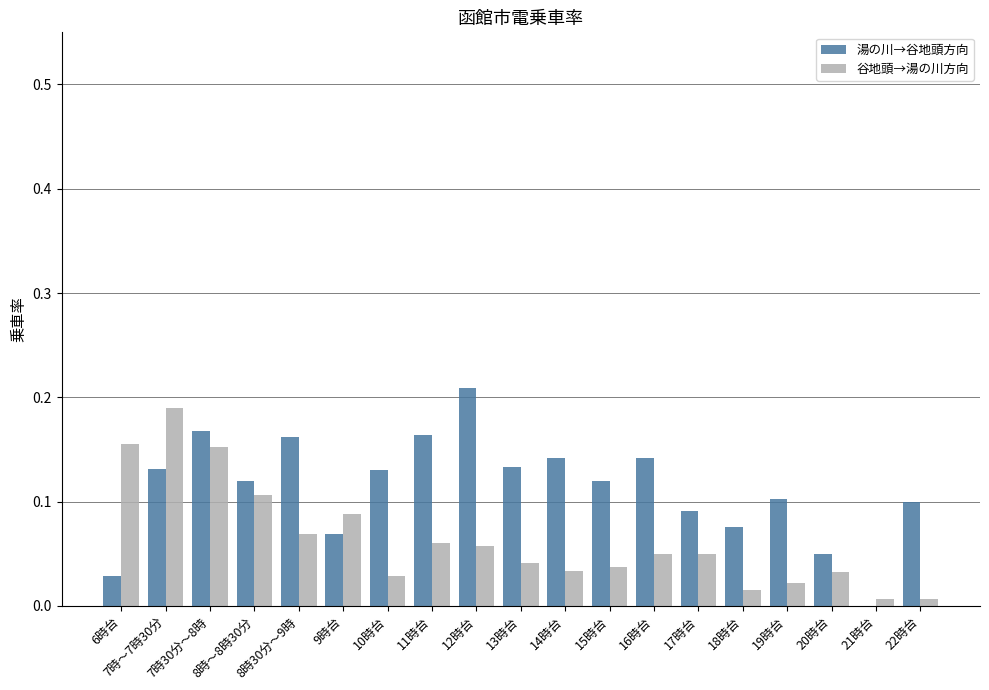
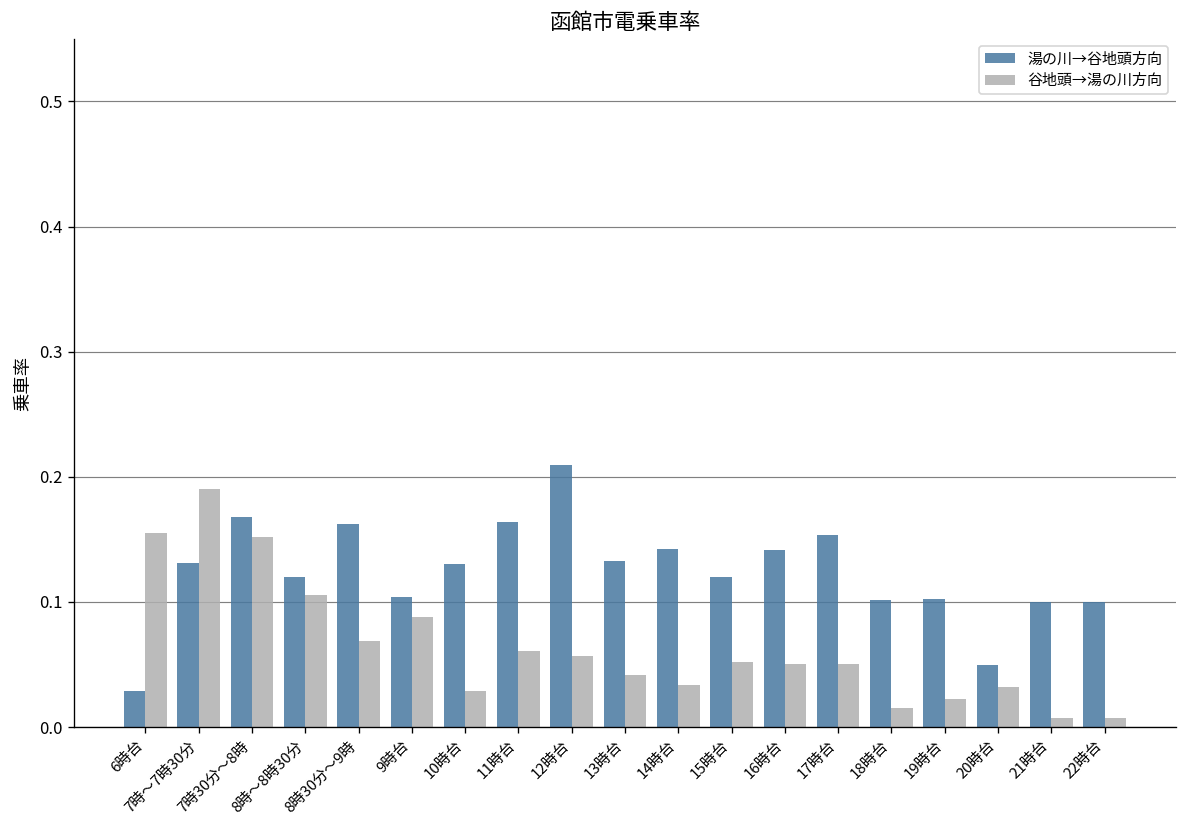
湯の川→谷地頭方向, 9時台: 0.069 -> 0.104
谷地頭→湯の川方向, 15時台: 0.038 -> 0.052
湯の川→谷地頭方向, 17時台: 0.091 -> 0.154
湯の川→谷地頭方向, 18時台: 0.076 -> 0.101
湯の川→谷地頭方向, 21時台: 0.0 -> 0.1
